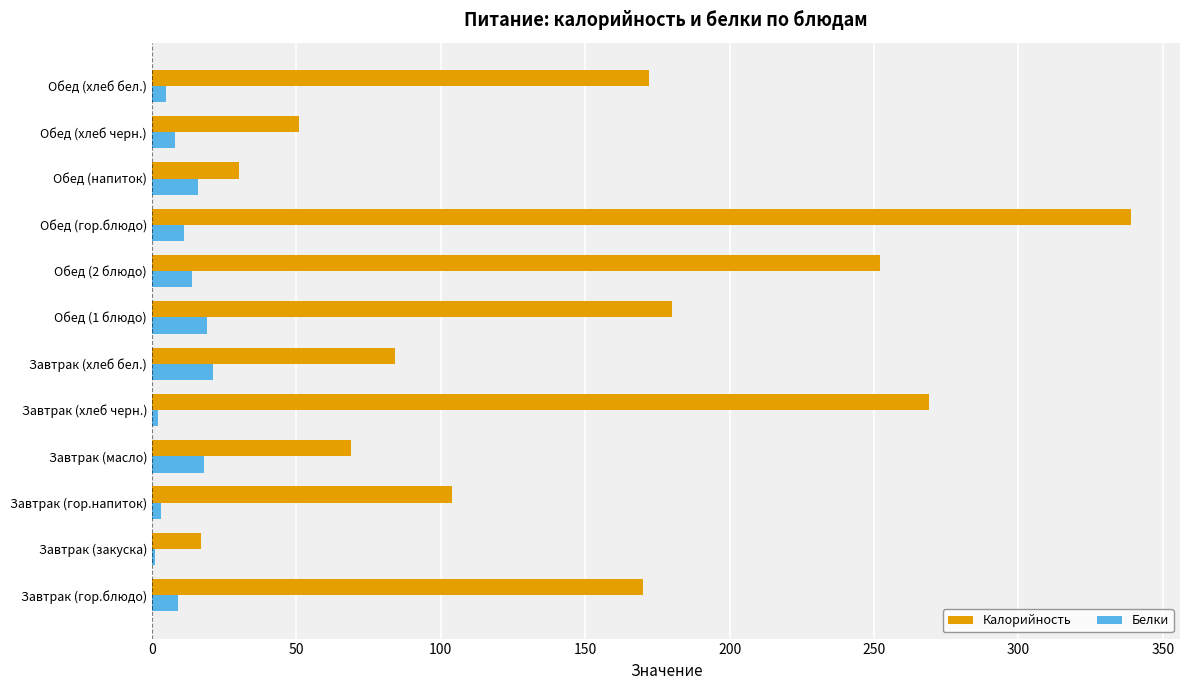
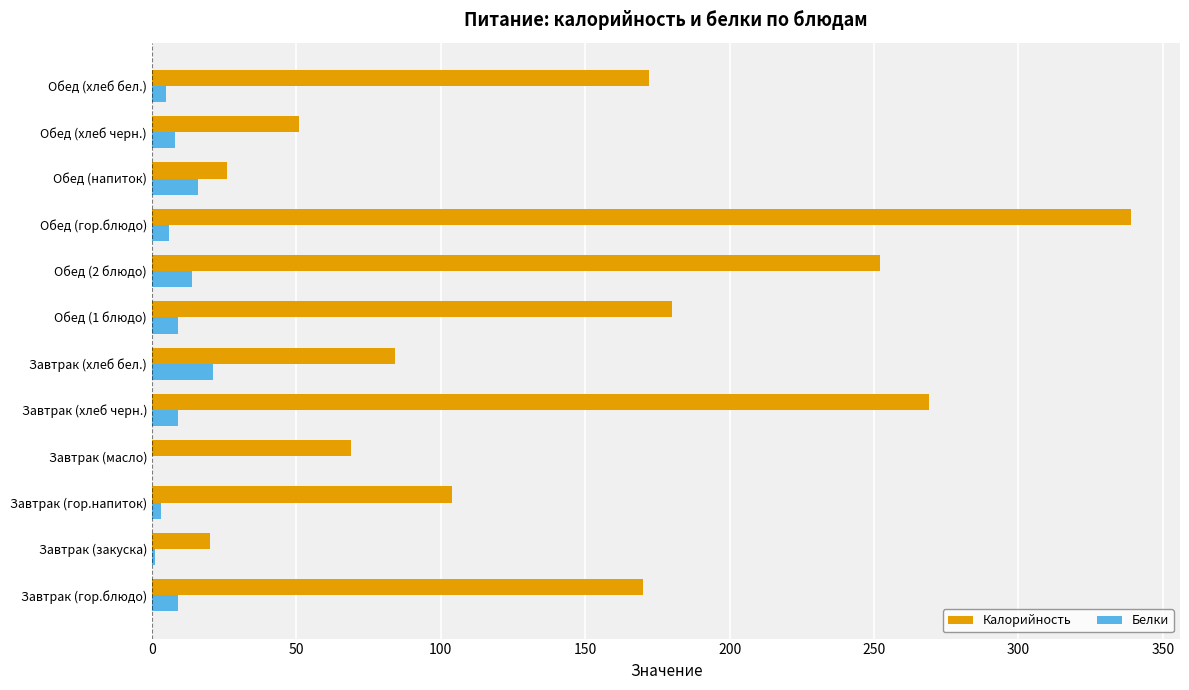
Калорийность, Обед (напиток): 30 -> 26
Белки, Обед (гор.блюдо): 11 -> 6
Белки, Обед (1 блюдо): 19 -> 9
Белки, Завтрак (хлеб черн.): 2 -> 9
Белки, Завтрак (масло): 18 -> 0
Калорийность, Завтрак (закуска): 17 -> 20
